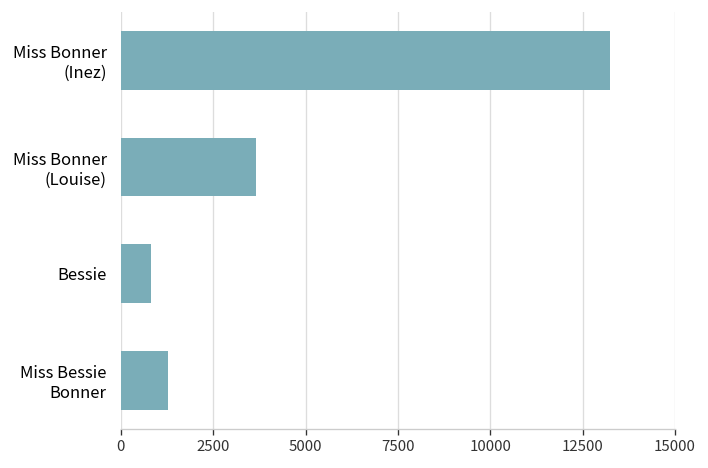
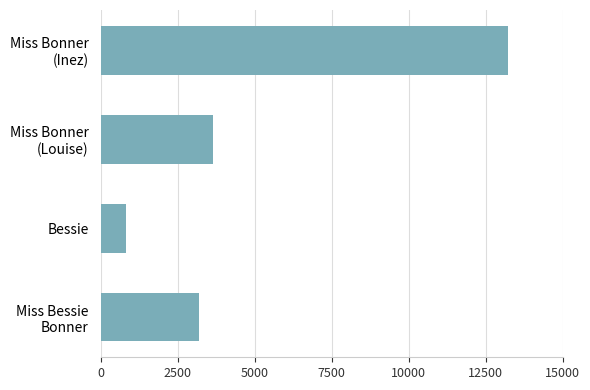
Miss Bessie Bonner: 1300 -> 3200
